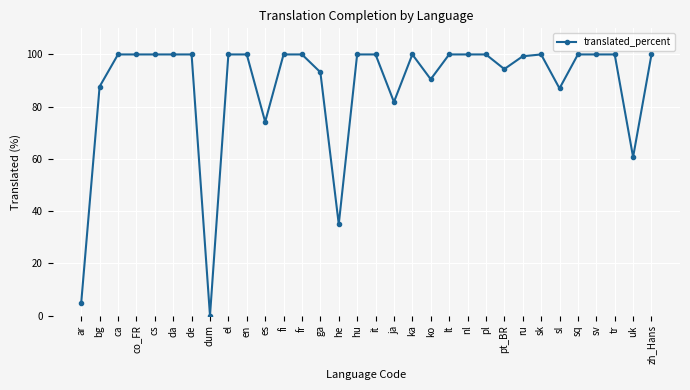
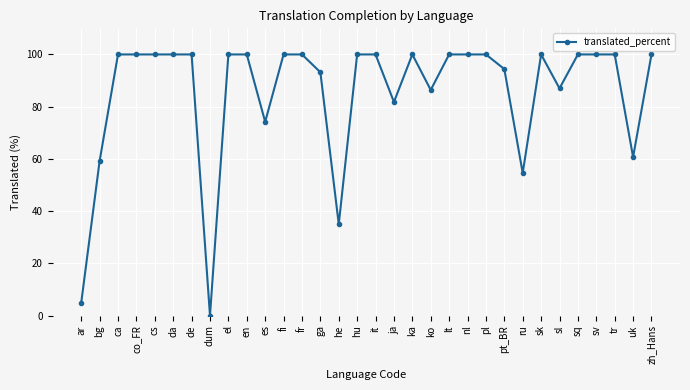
bg: 88 -> 59
ko: 91 -> 86
ru: 99 -> 55
